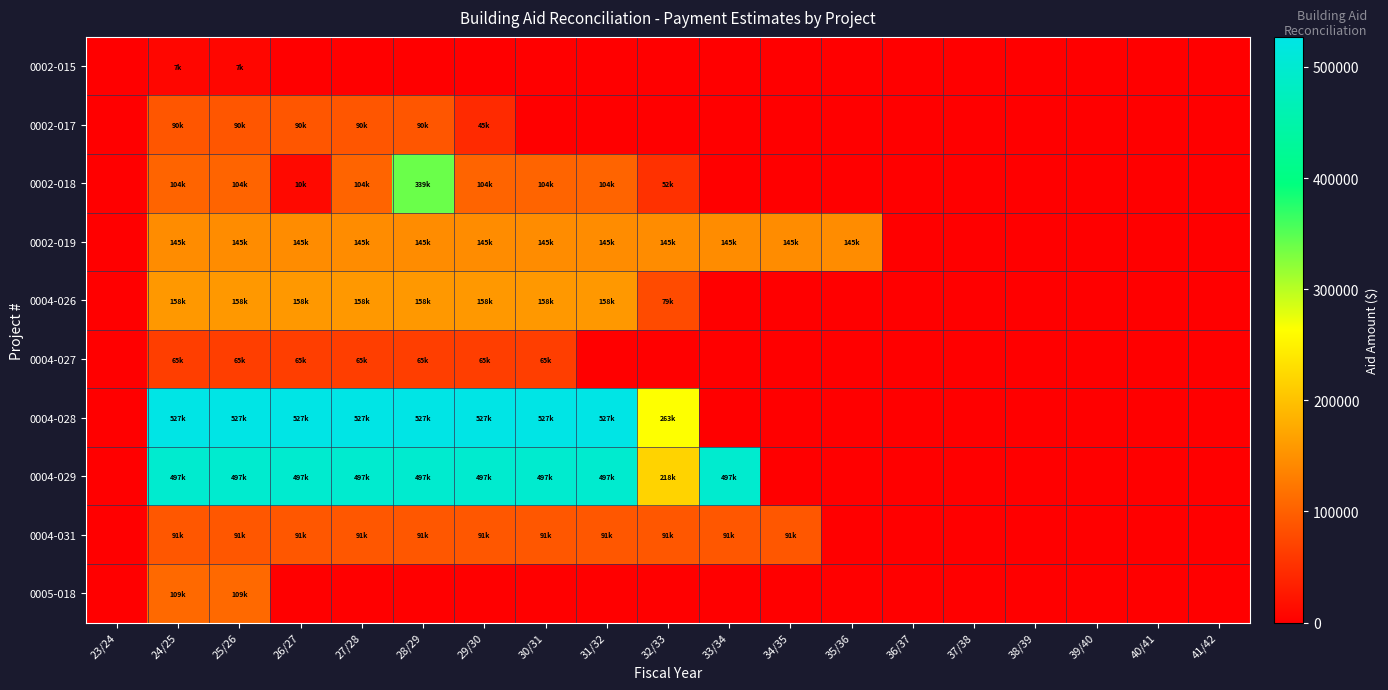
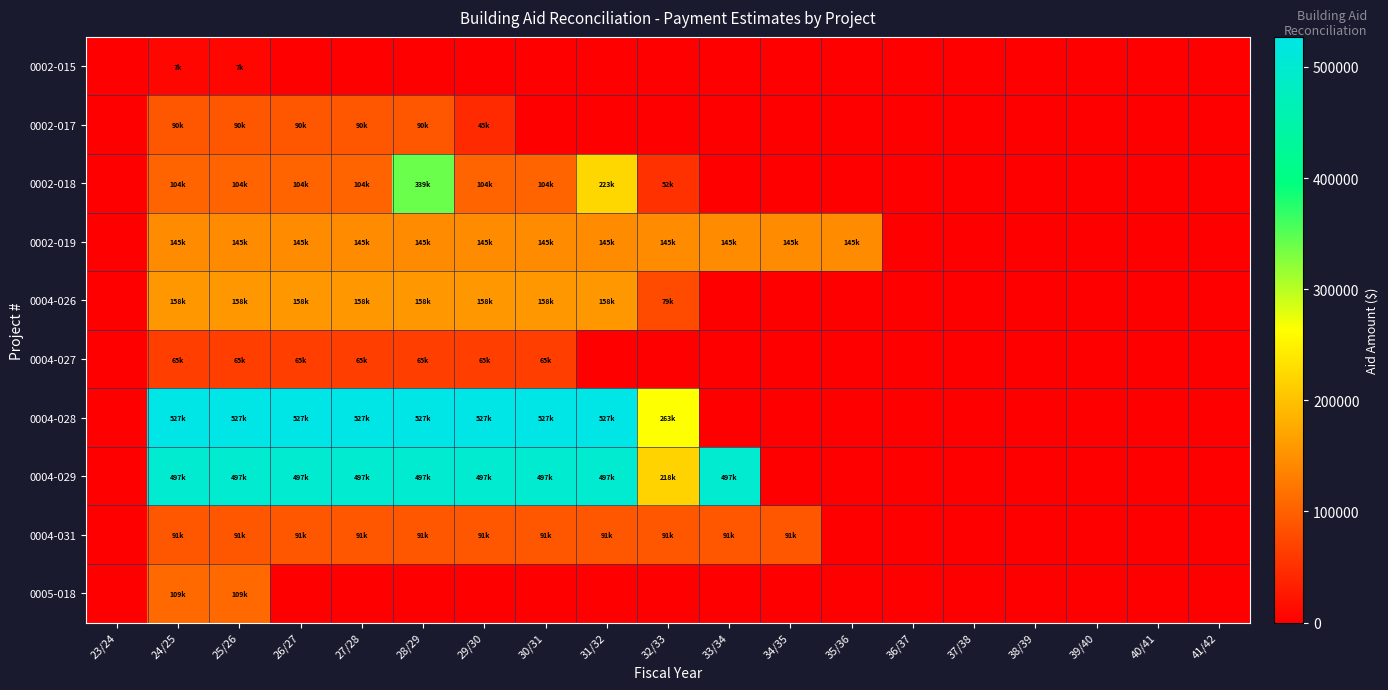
0002-018, 26/27: 10k -> 104k
0002-018, 31/32: 104k -> 223k
